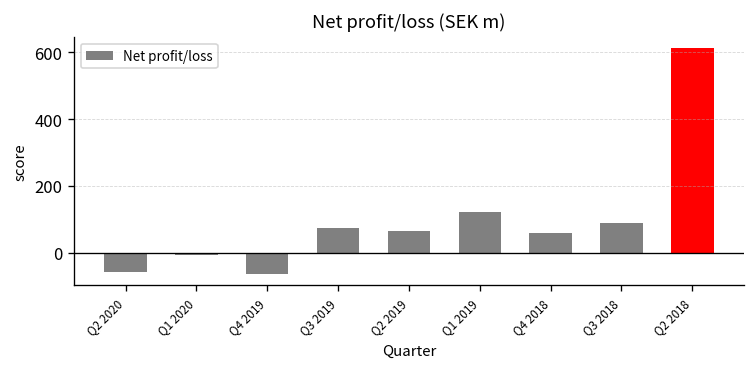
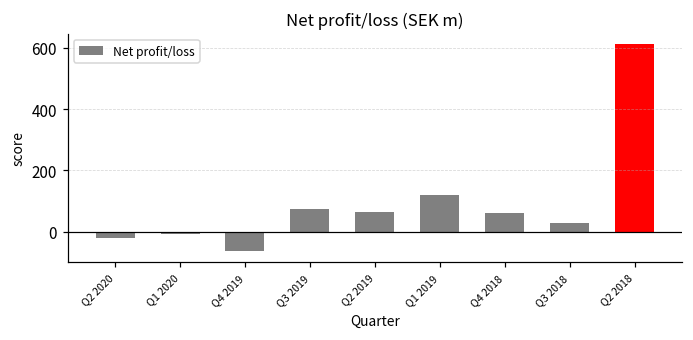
Q2 2020: -60 -> -20
Q3 2018: 90 -> 30
